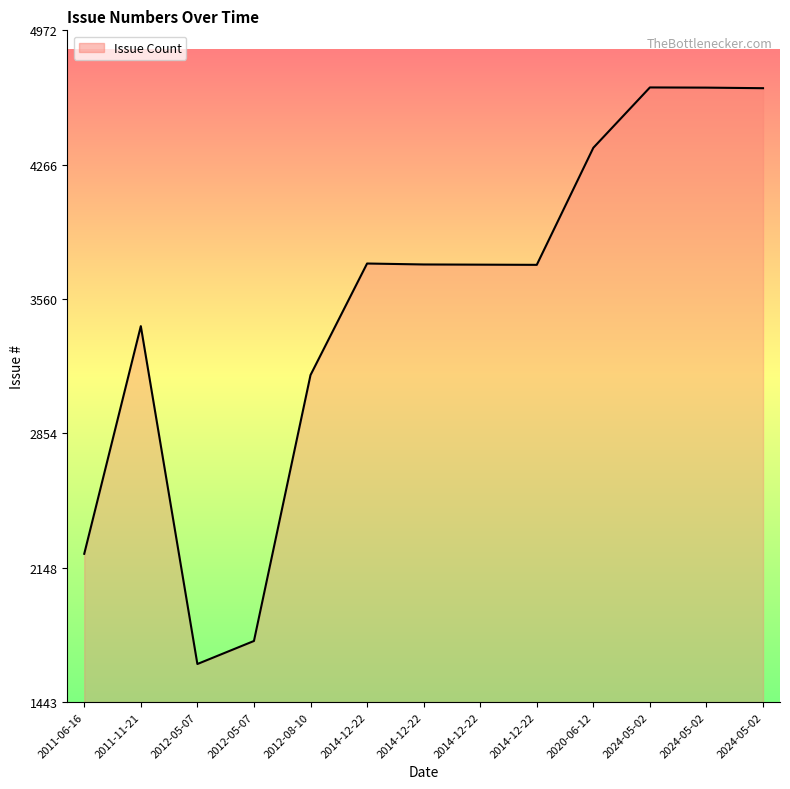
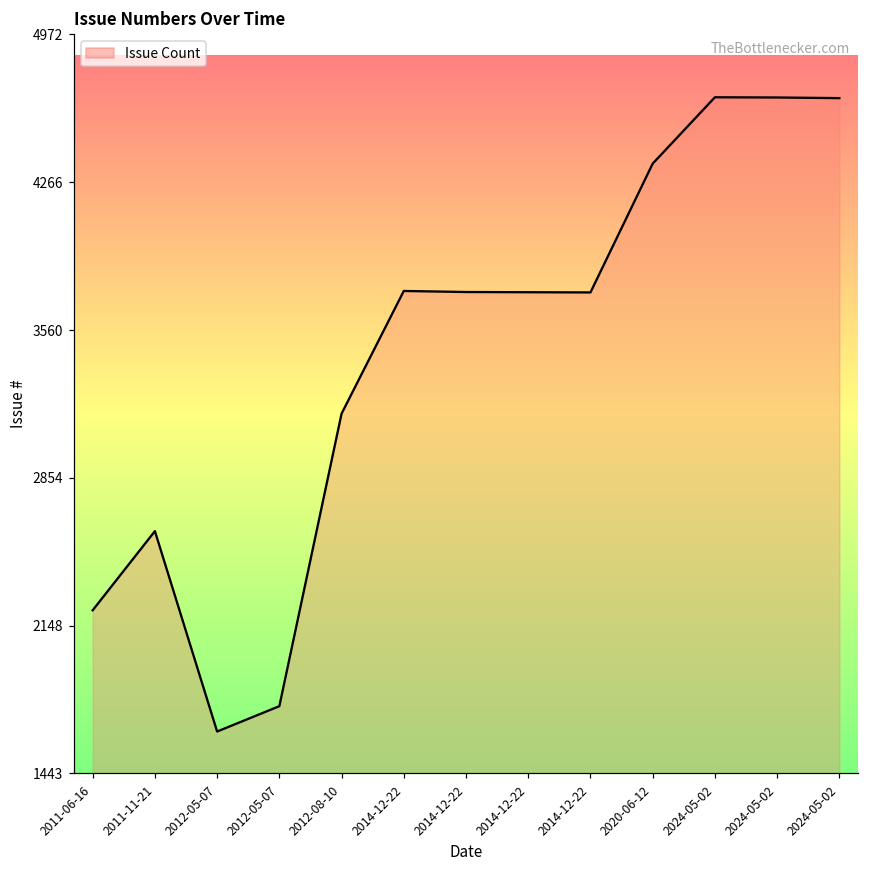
2011-11-21: 3420 -> 2600
